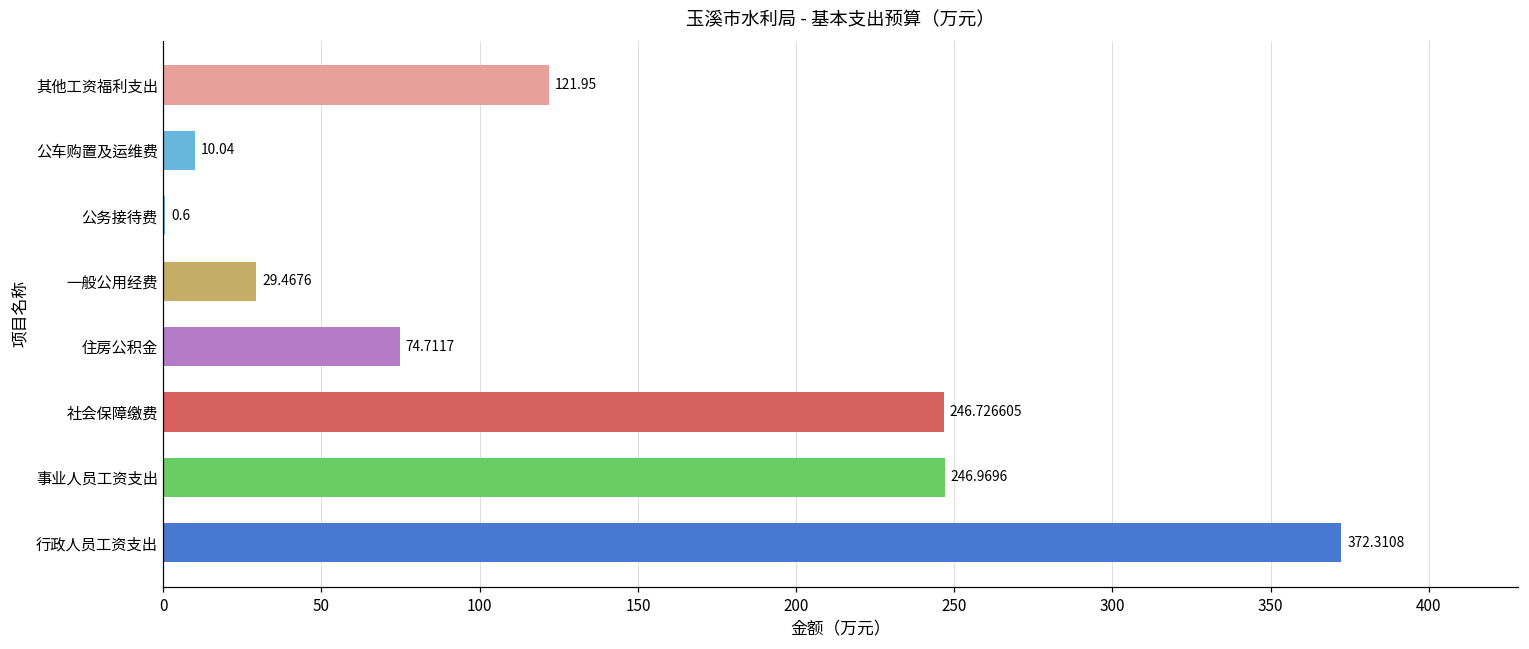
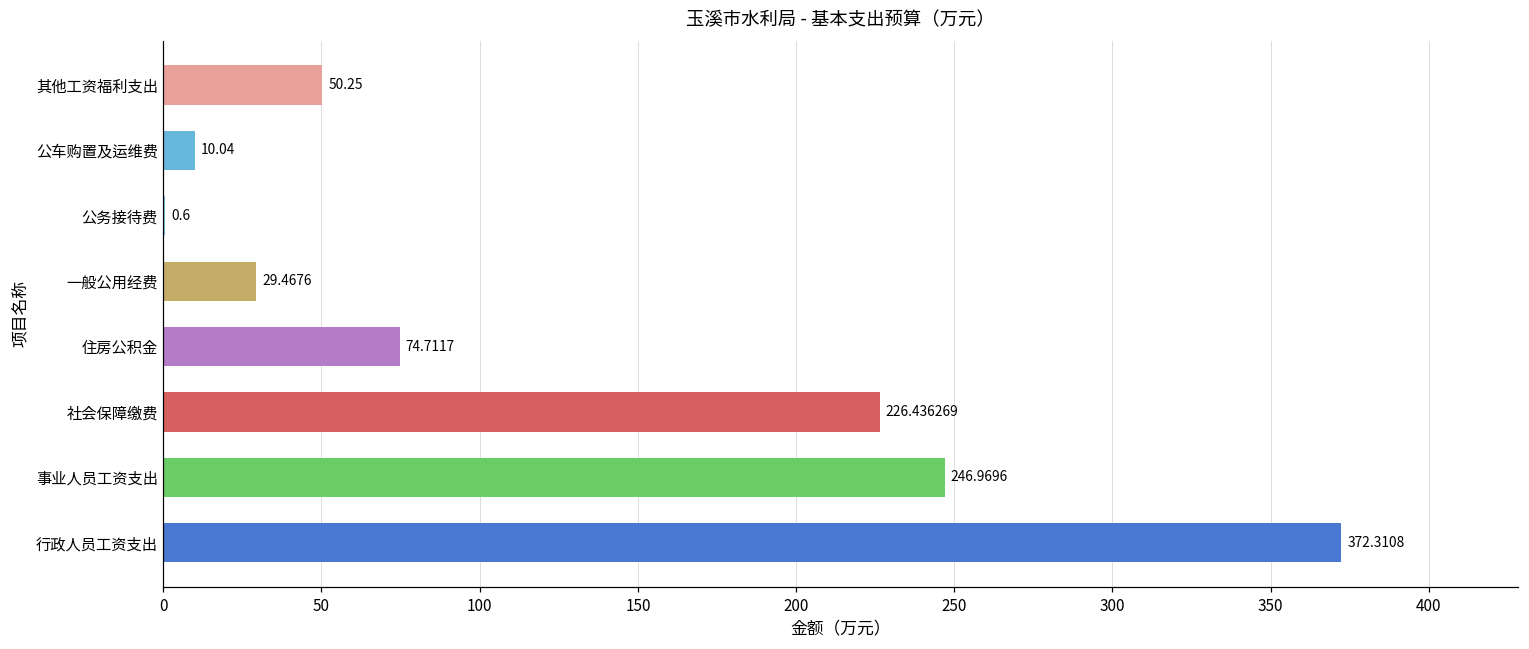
其他工资福利支出: 121.95 -> 50.25
社会保障缴费: 246.726605 -> 226.436269
